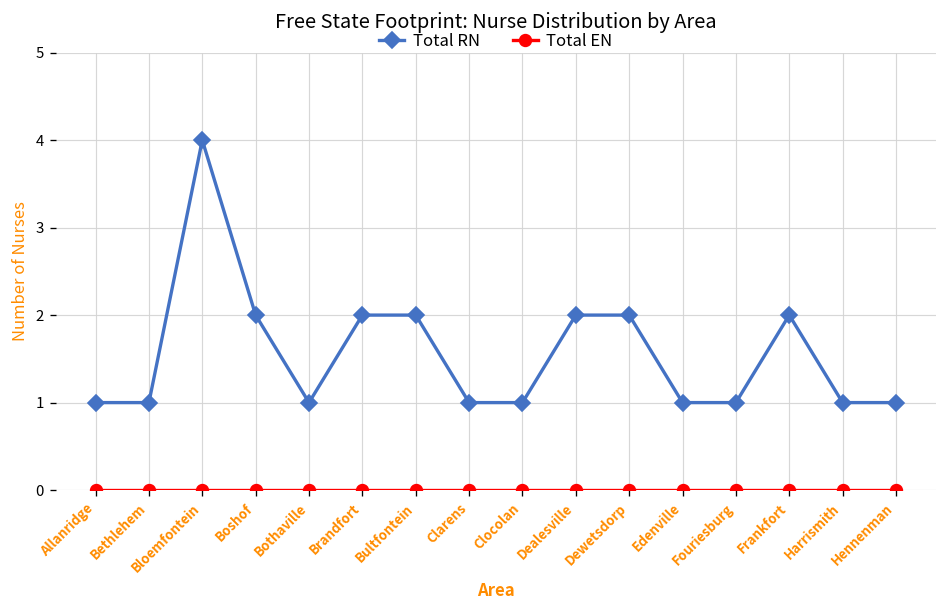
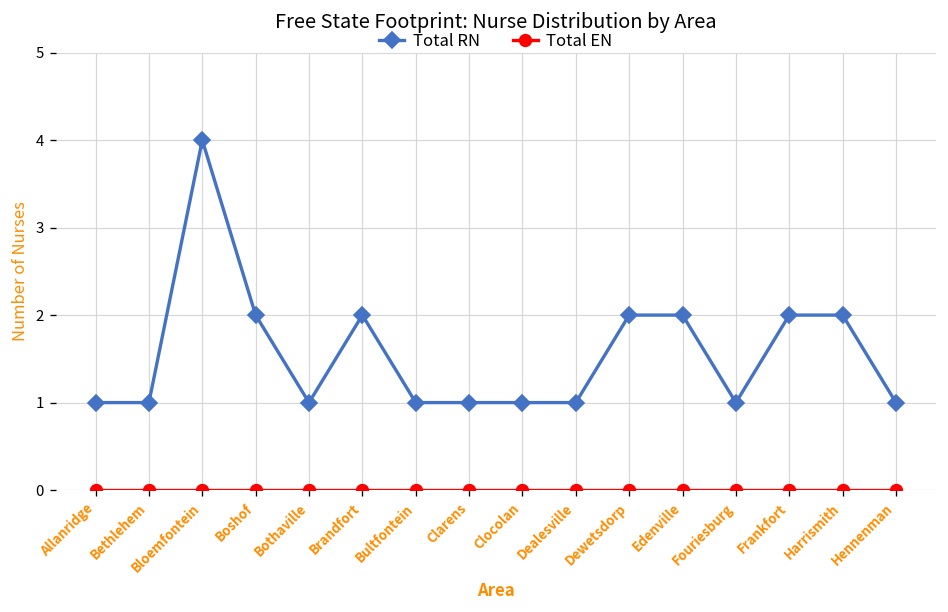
Total RN, Bultfontein: 2 -> 1
Total RN, Dealesville: 2 -> 1
Total RN, Edenville: 1 -> 2
Total RN, Harrismith: 1 -> 2
